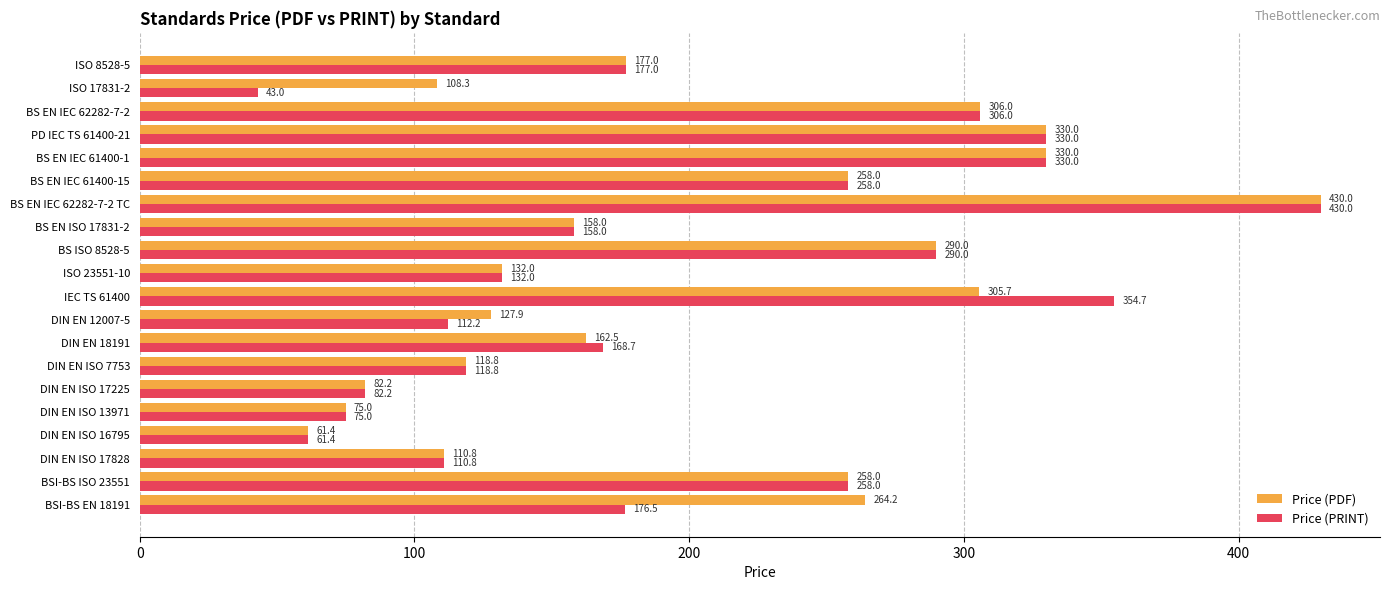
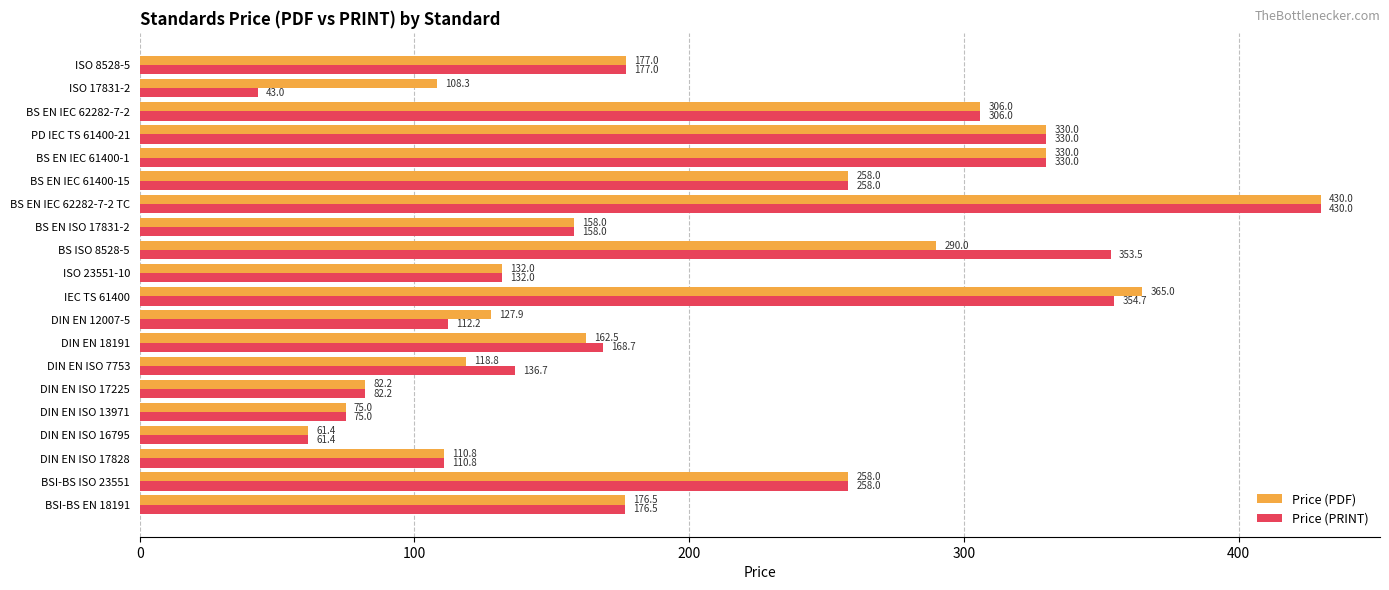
Price (PRINT), BS ISO 8528-5: 290.0 -> 353.5
Price (PDF), IEC TS 61400: 305.7 -> 365.0
Price (PRINT), DIN EN ISO 7753: 118.8 -> 136.7
Price (PDF), BSI-BS EN 18191: 264.2 -> 176.5
